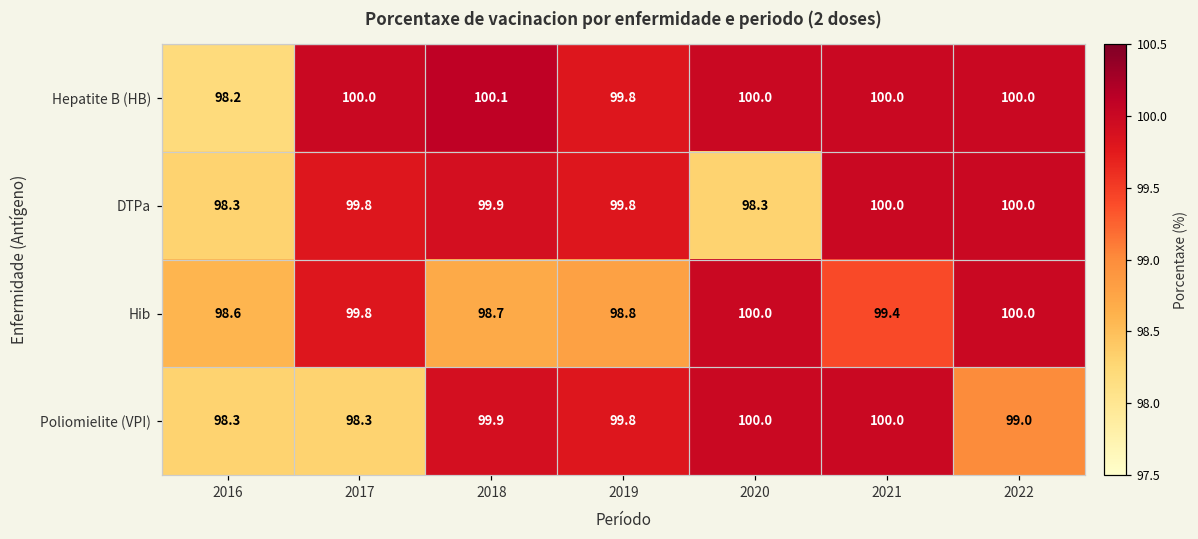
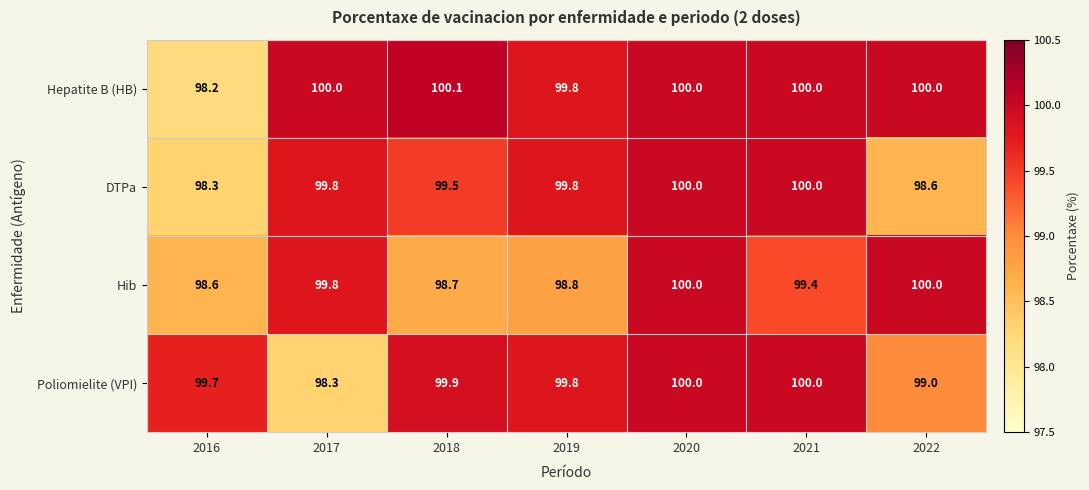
DTPa, 2018: 99.9 -> 99.5
DTPa, 2020: 98.3 -> 100.0
DTPa, 2022: 100.0 -> 98.6
Poliomielite (VPI), 2016: 98.3 -> 99.7
